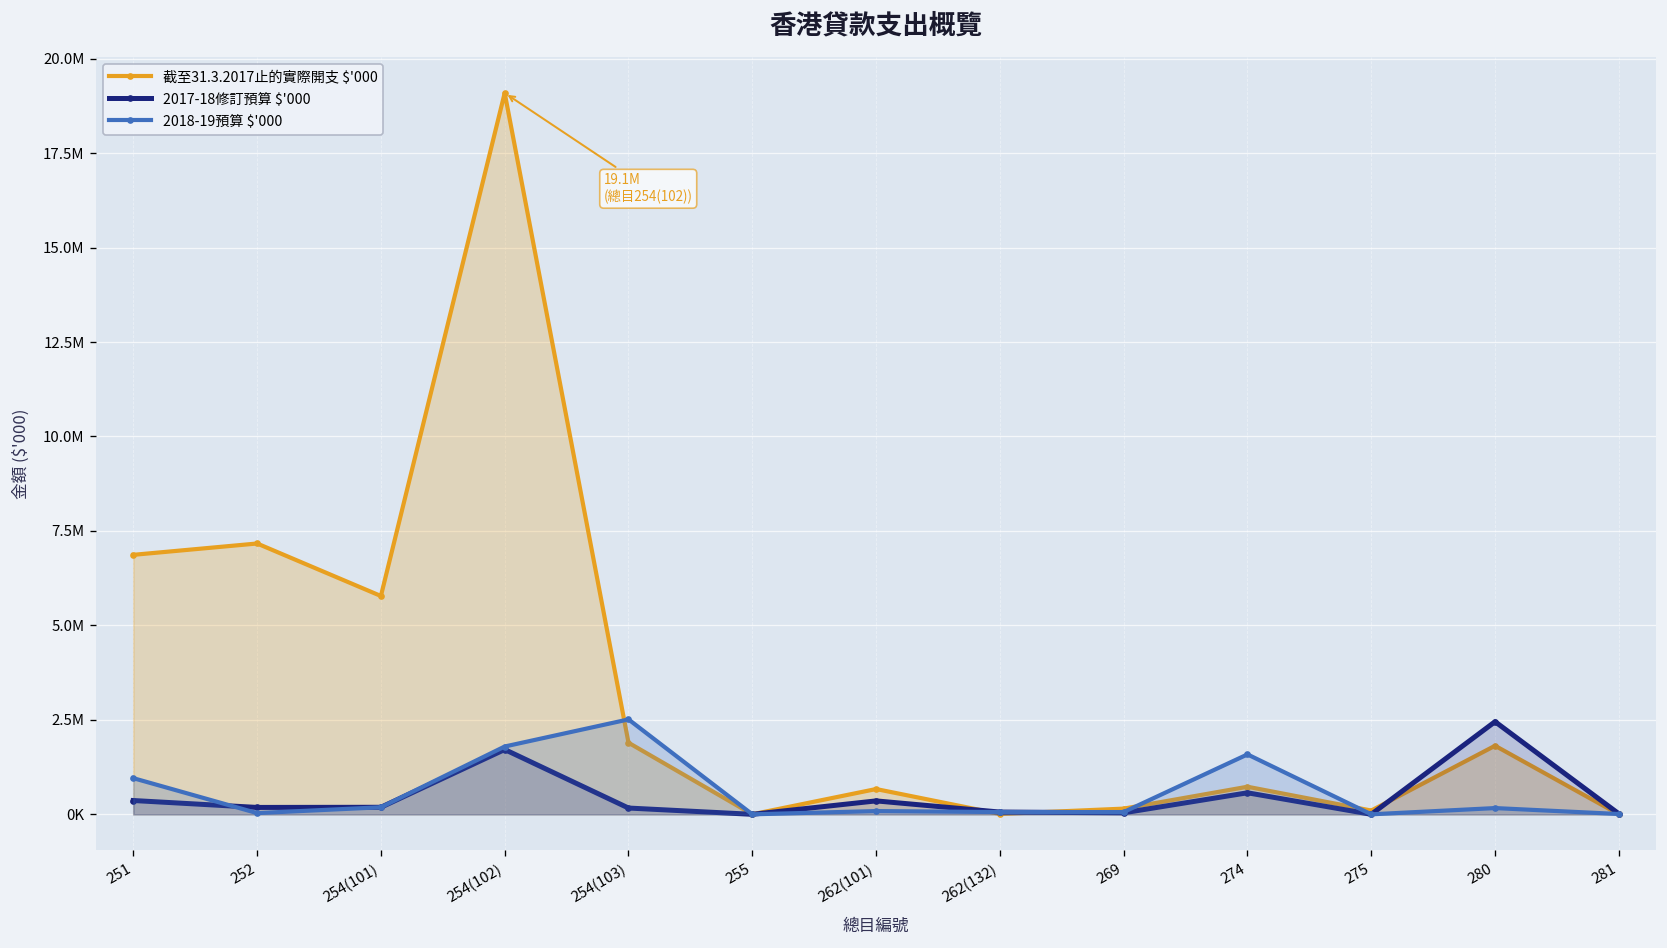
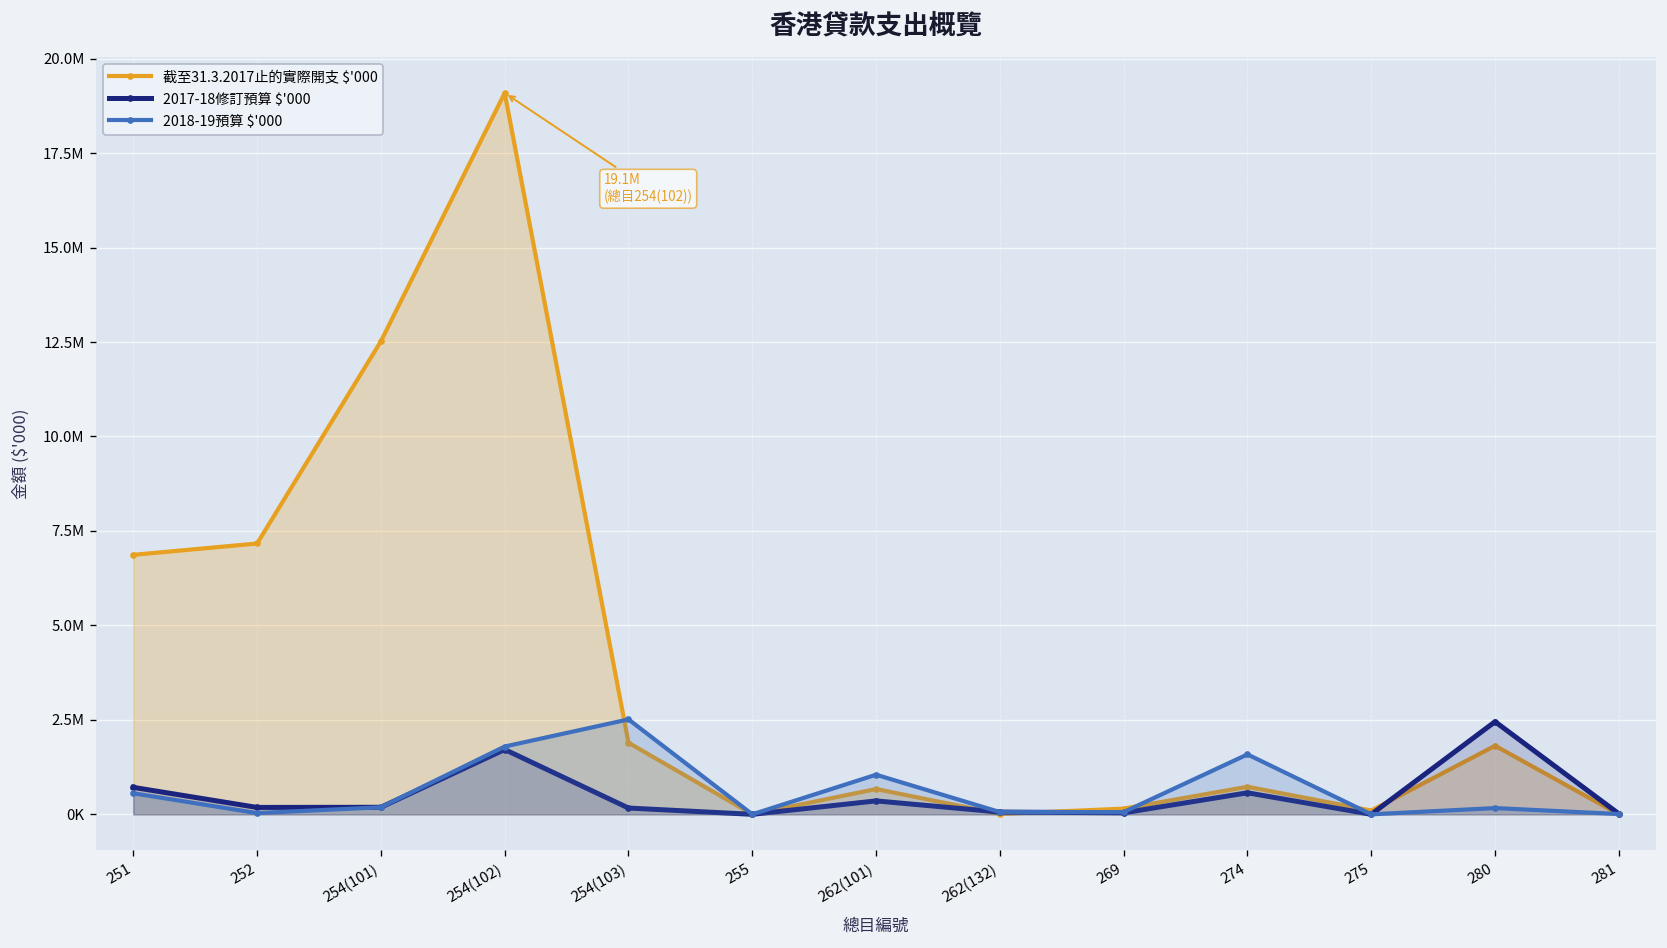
2017-18修訂預算 $'000, 251: 400000 -> 700000
2018-19預算 $'000, 251: 1000000 -> 600000
截至31.3.2017止的實際開支 $'000, 254(101): 5800000 -> 12500000
2018-19預算 $'000, 262(101): 100000 -> 1000000
